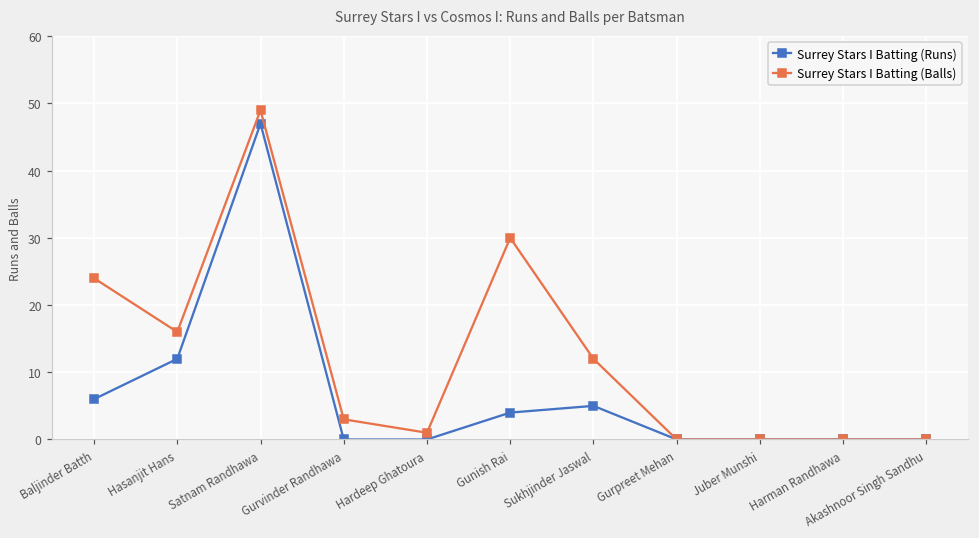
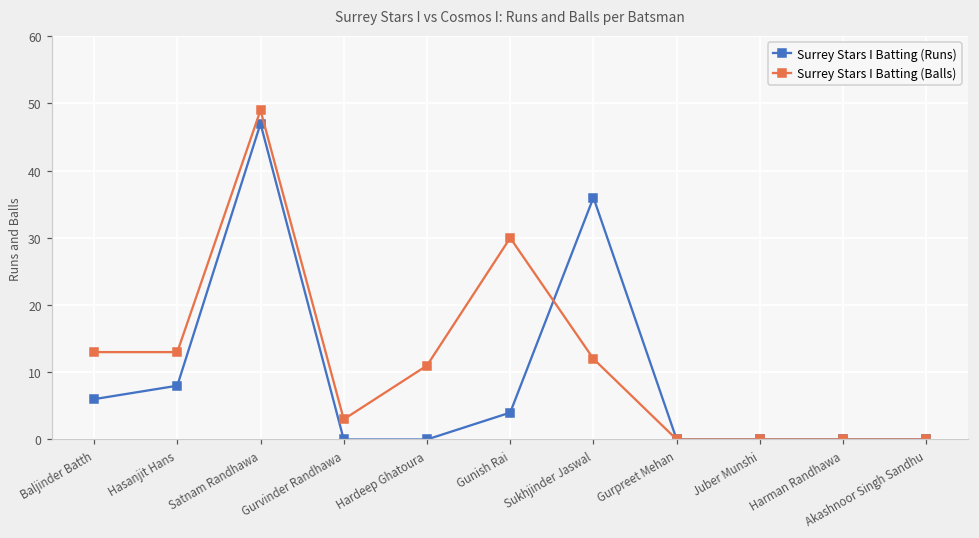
Surrey Stars I Batting (Balls), Baljinder Batth: 24 -> 13
Surrey Stars I Batting (Runs), Hasanjit Hans: 12 -> 8
Surrey Stars I Batting (Balls), Hasanjit Hans: 16 -> 13
Surrey Stars I Batting (Balls), Hardeep Ghatoura: 1 -> 11
Surrey Stars I Batting (Runs), Sukhjinder Jaswal: 5 -> 36
